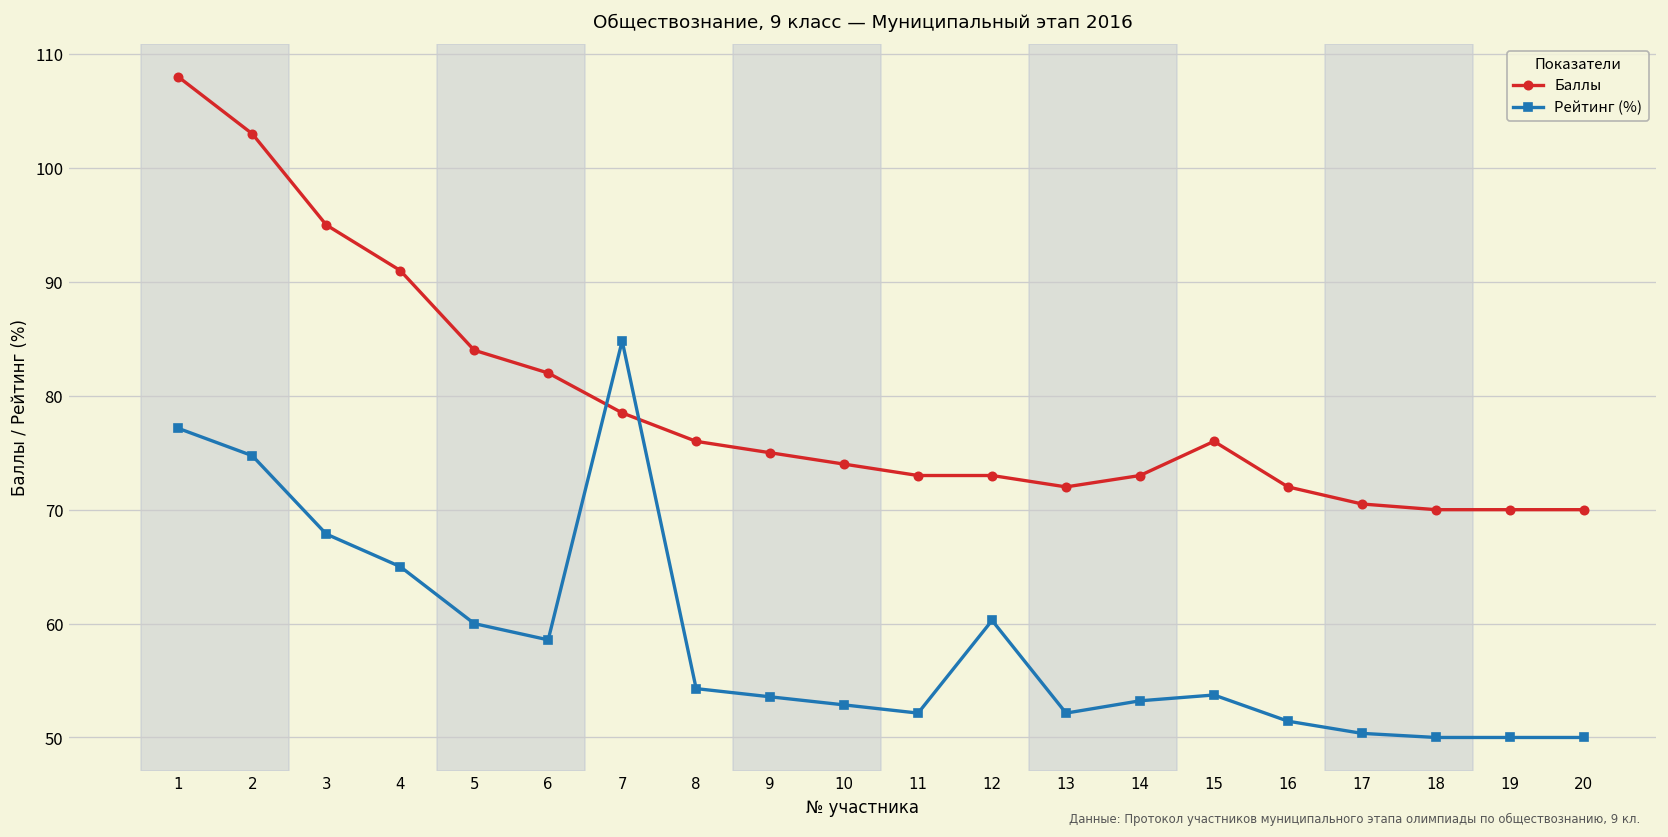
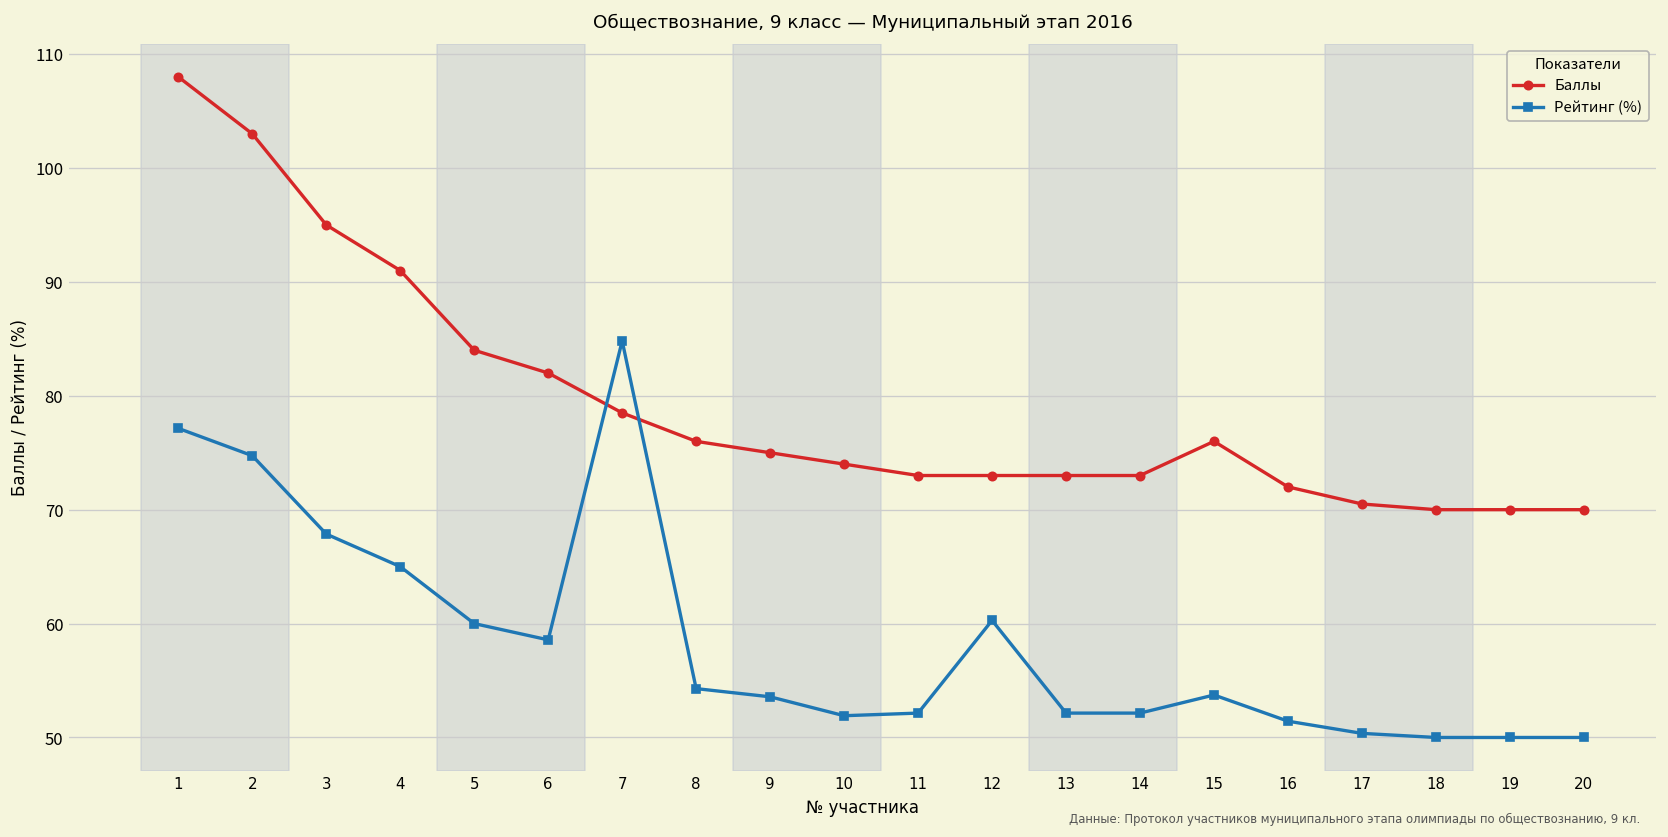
Рейтинг (%), 10: 53 -> 52
Баллы, 13: 72 -> 73
Рейтинг (%), 14: 53 -> 52
